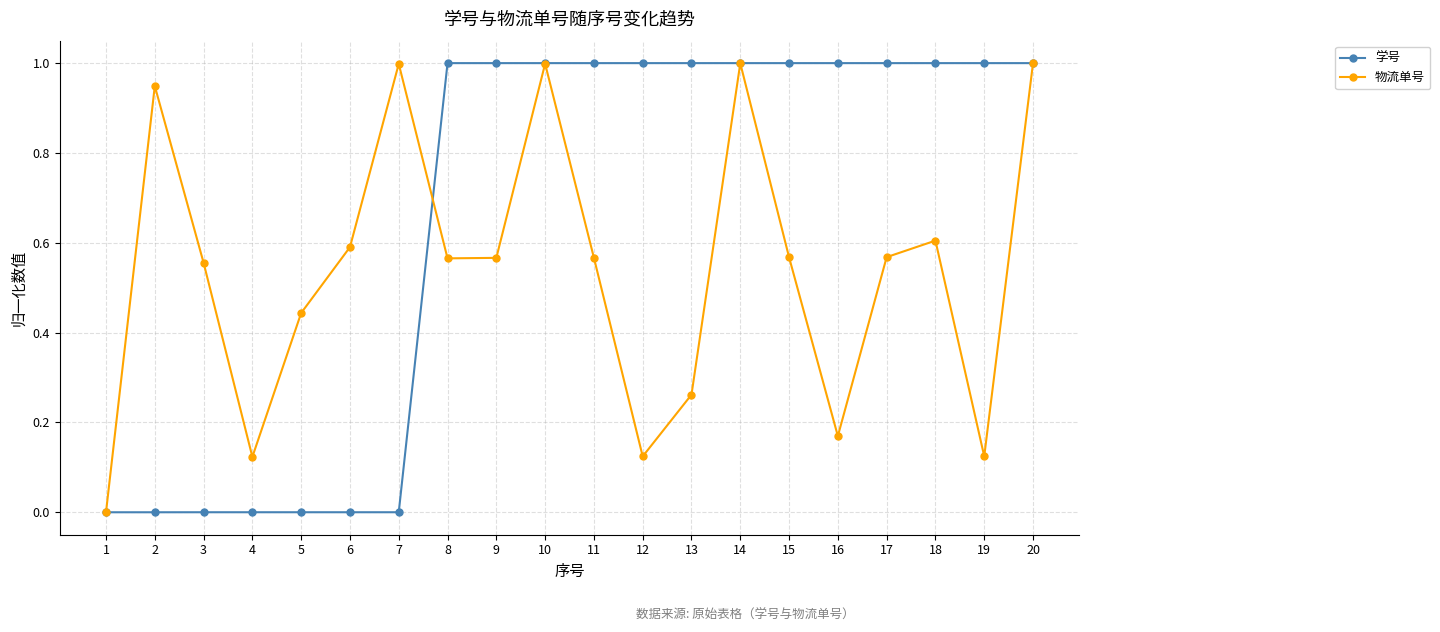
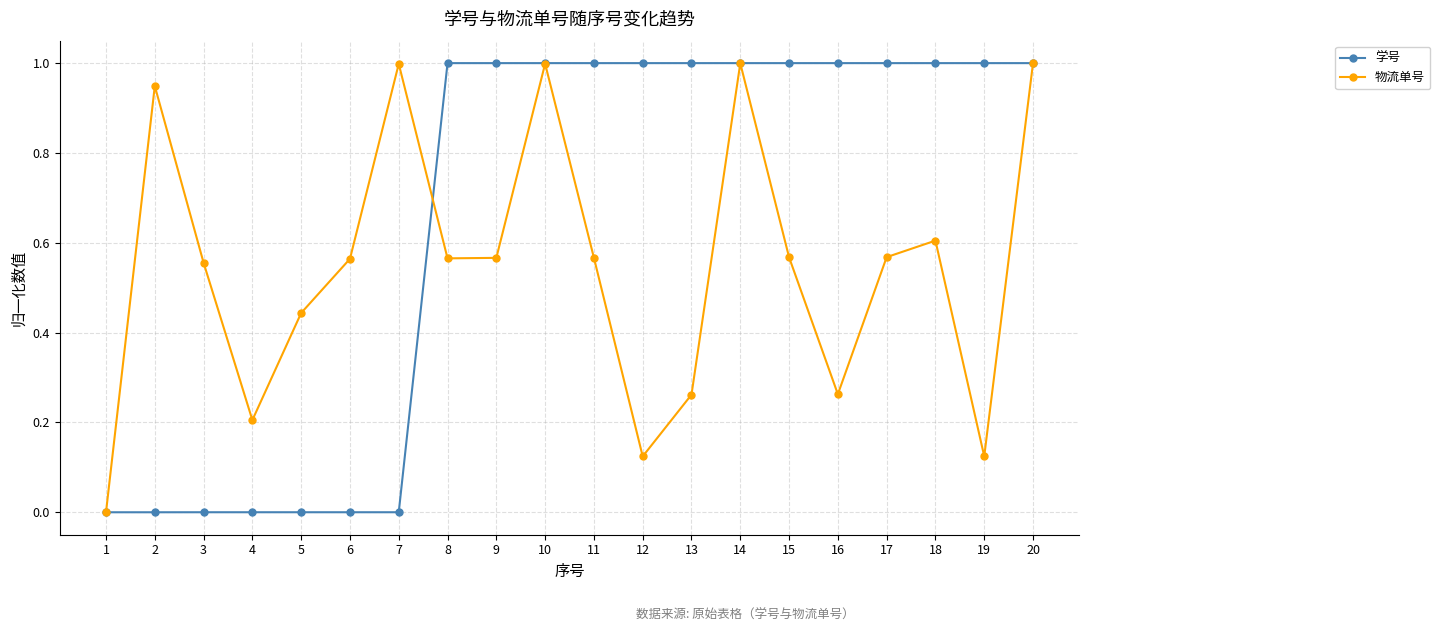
物流单号, 4: 0.12 -> 0.21
物流单号, 6: 0.59 -> 0.56
物流单号, 16: 0.17 -> 0.26
